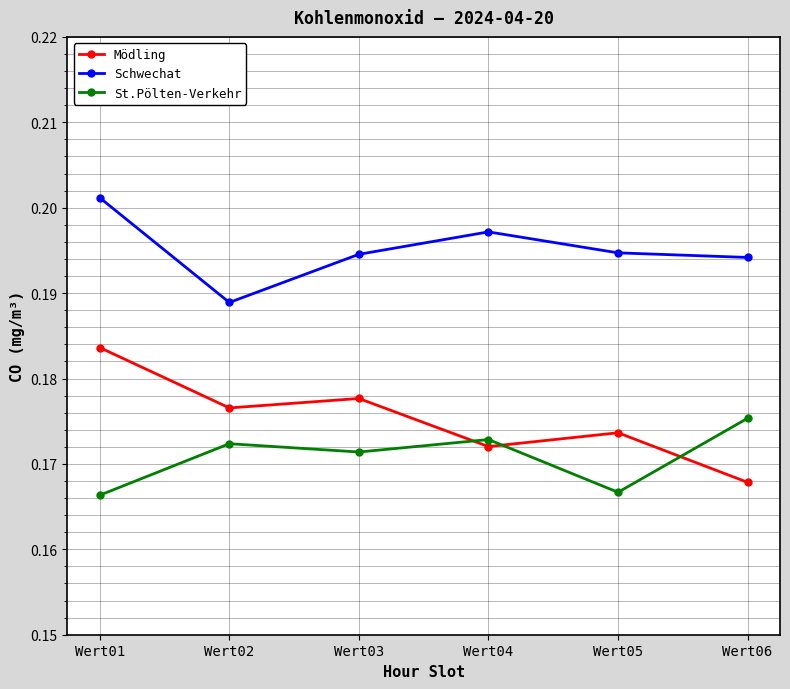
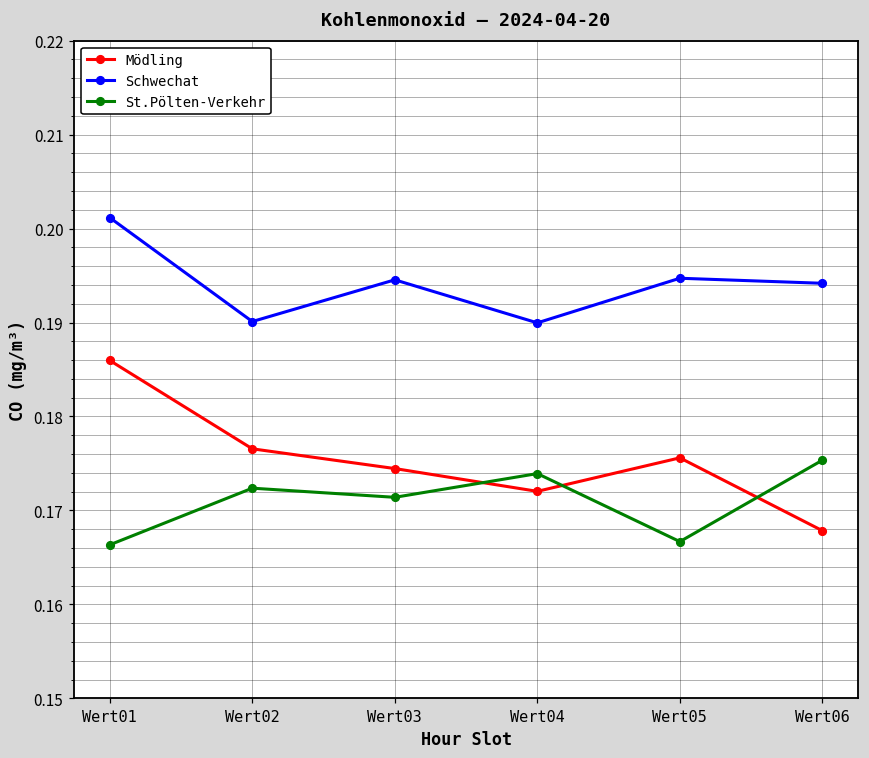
Mödling, Wert01: 0.184 -> 0.186
Schwechat, Wert02: 0.189 -> 0.190
Mödling, Wert03: 0.178 -> 0.174
Schwechat, Wert04: 0.197 -> 0.190
St.Pölten-Verkehr, Wert04: 0.173 -> 0.174
Mödling, Wert05: 0.174 -> 0.176
